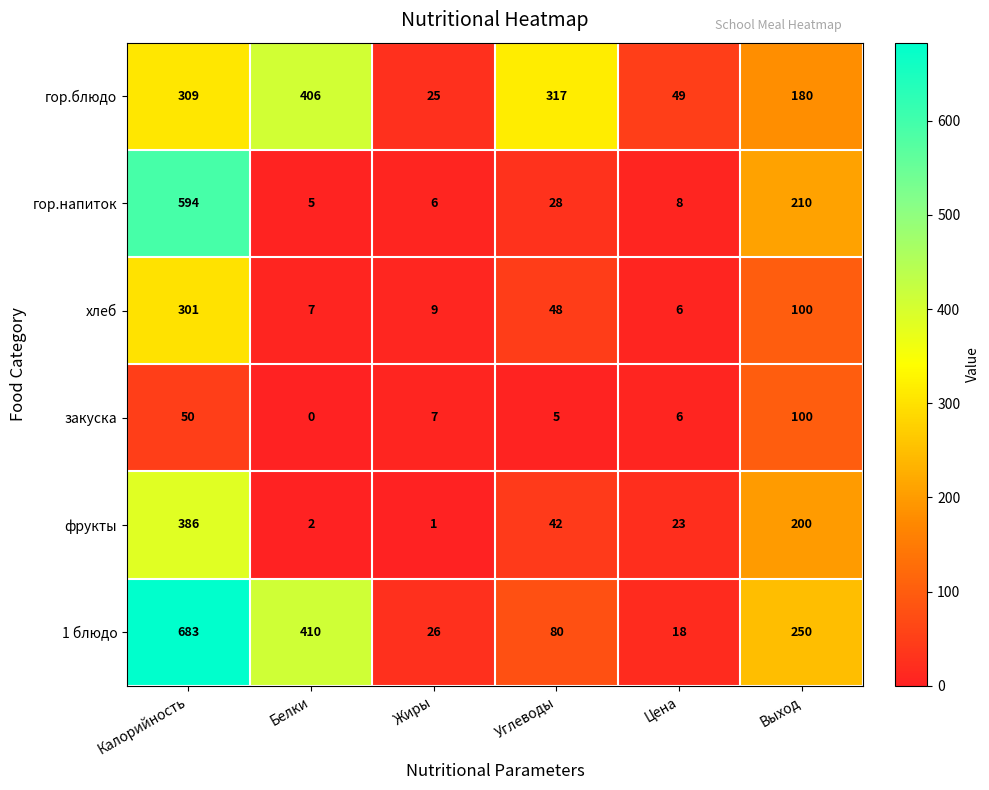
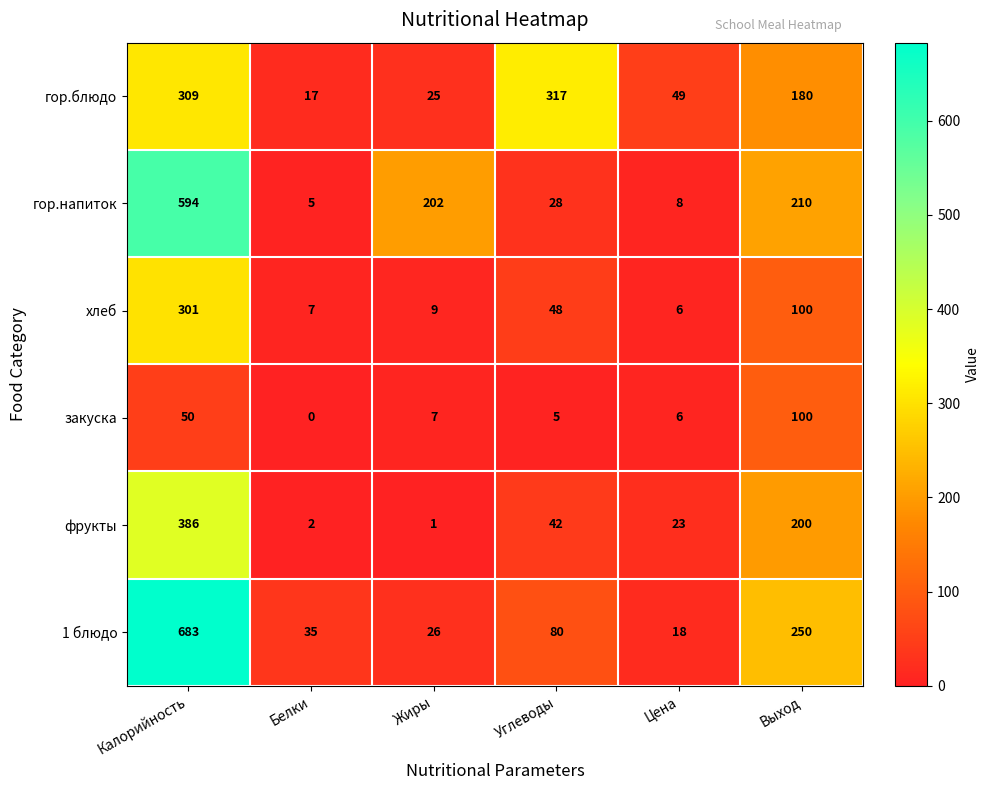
гор.блюдо, Белки: 406 -> 17
гор.напиток, Жиры: 6 -> 202
1 блюдо, Белки: 410 -> 35
